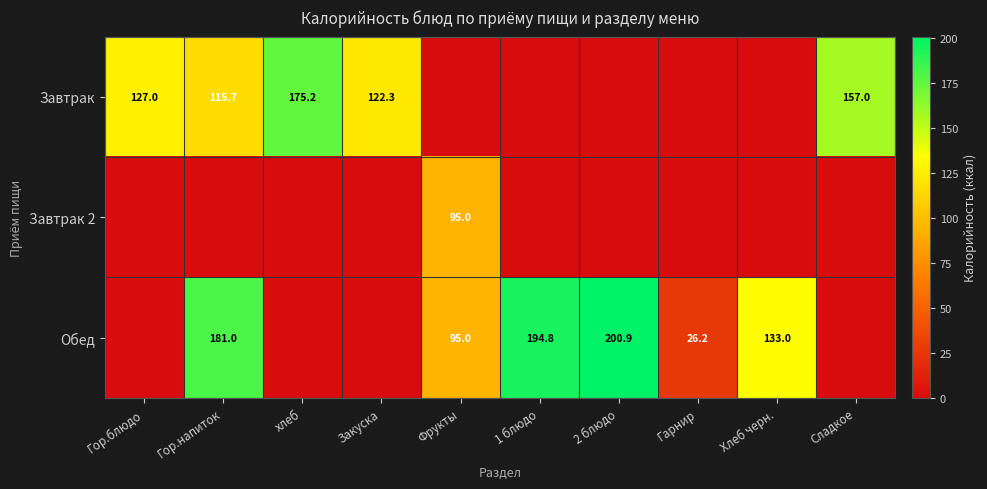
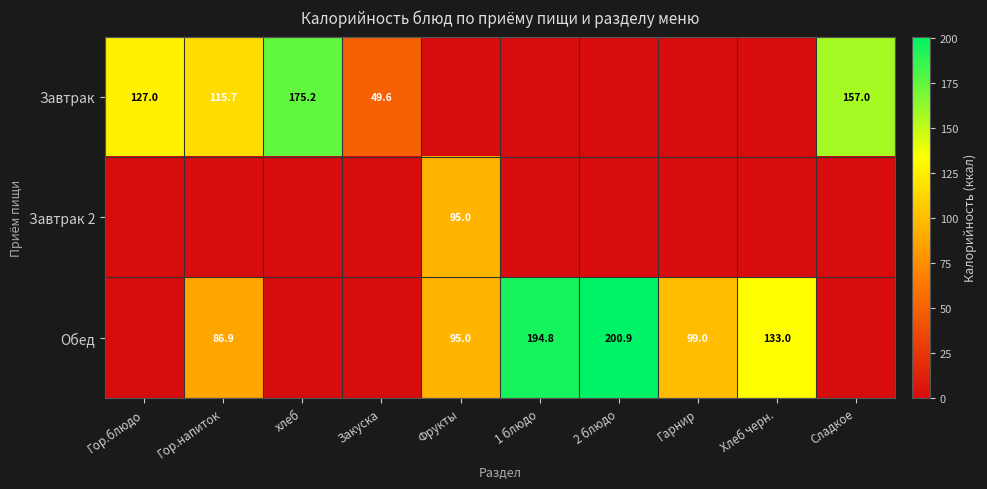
Завтрак, Закуска: 122.3 -> 49.6
Обед, Гор.напиток: 181.0 -> 86.9
Обед, Гарнир: 26.2 -> 99.0
